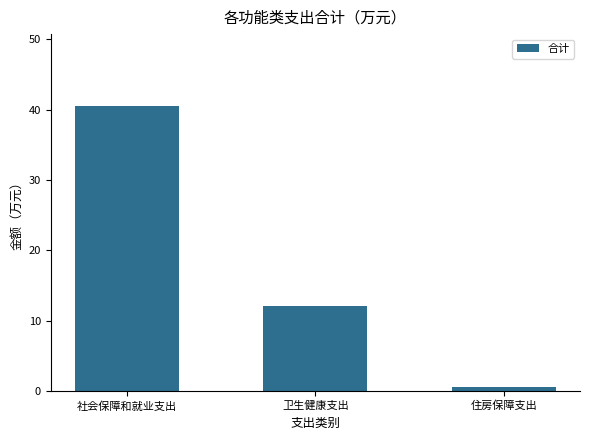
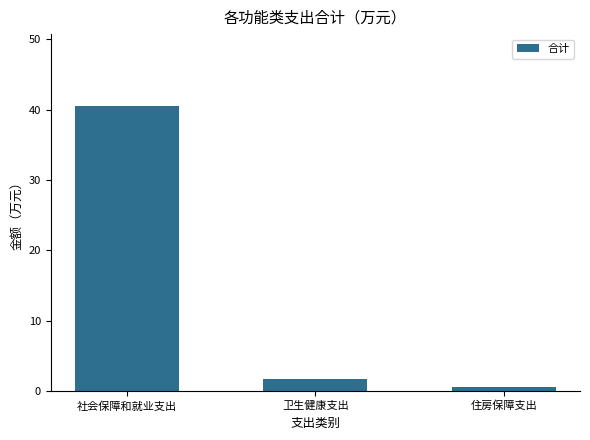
卫生健康支出: 12 -> 2
